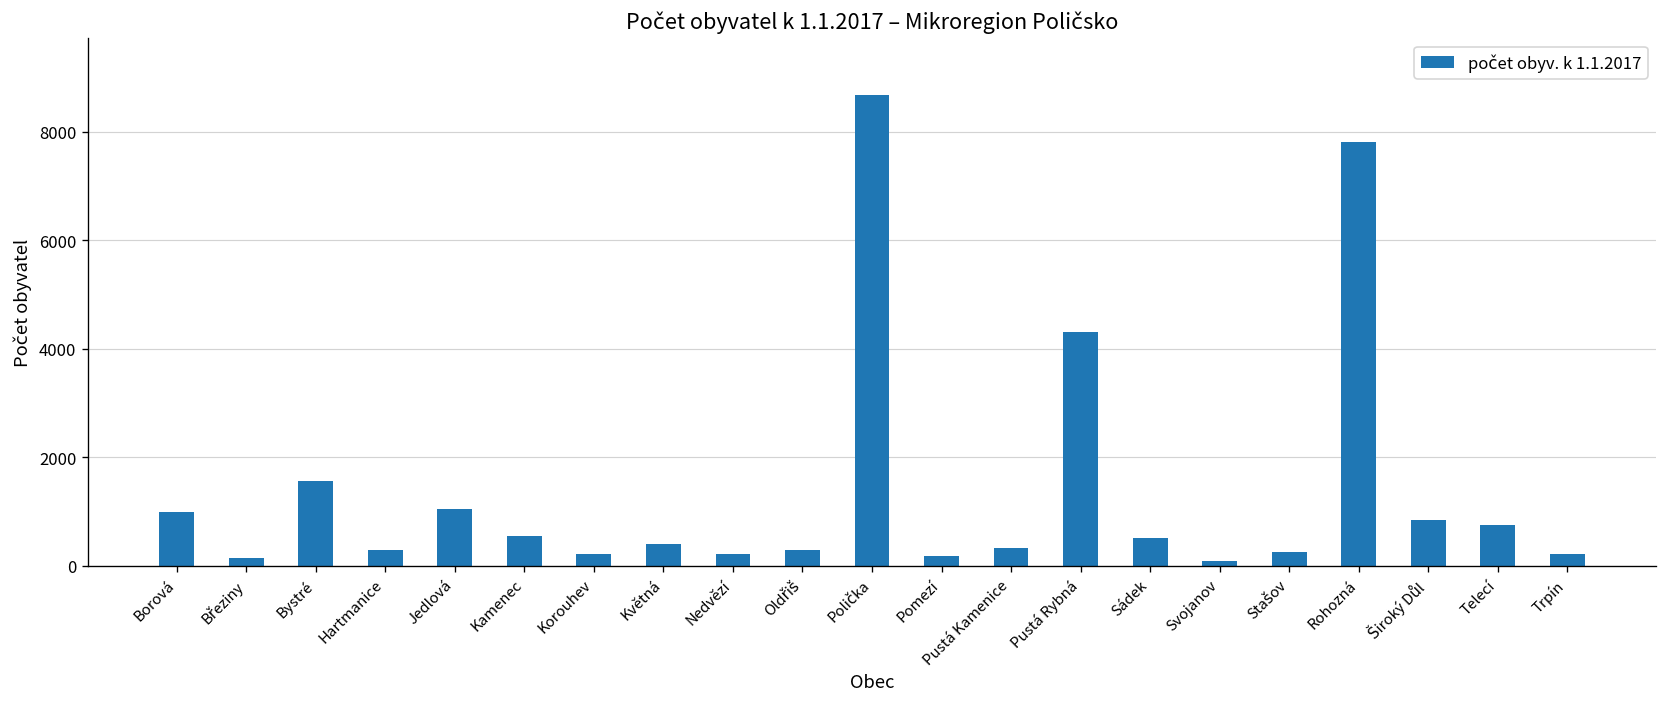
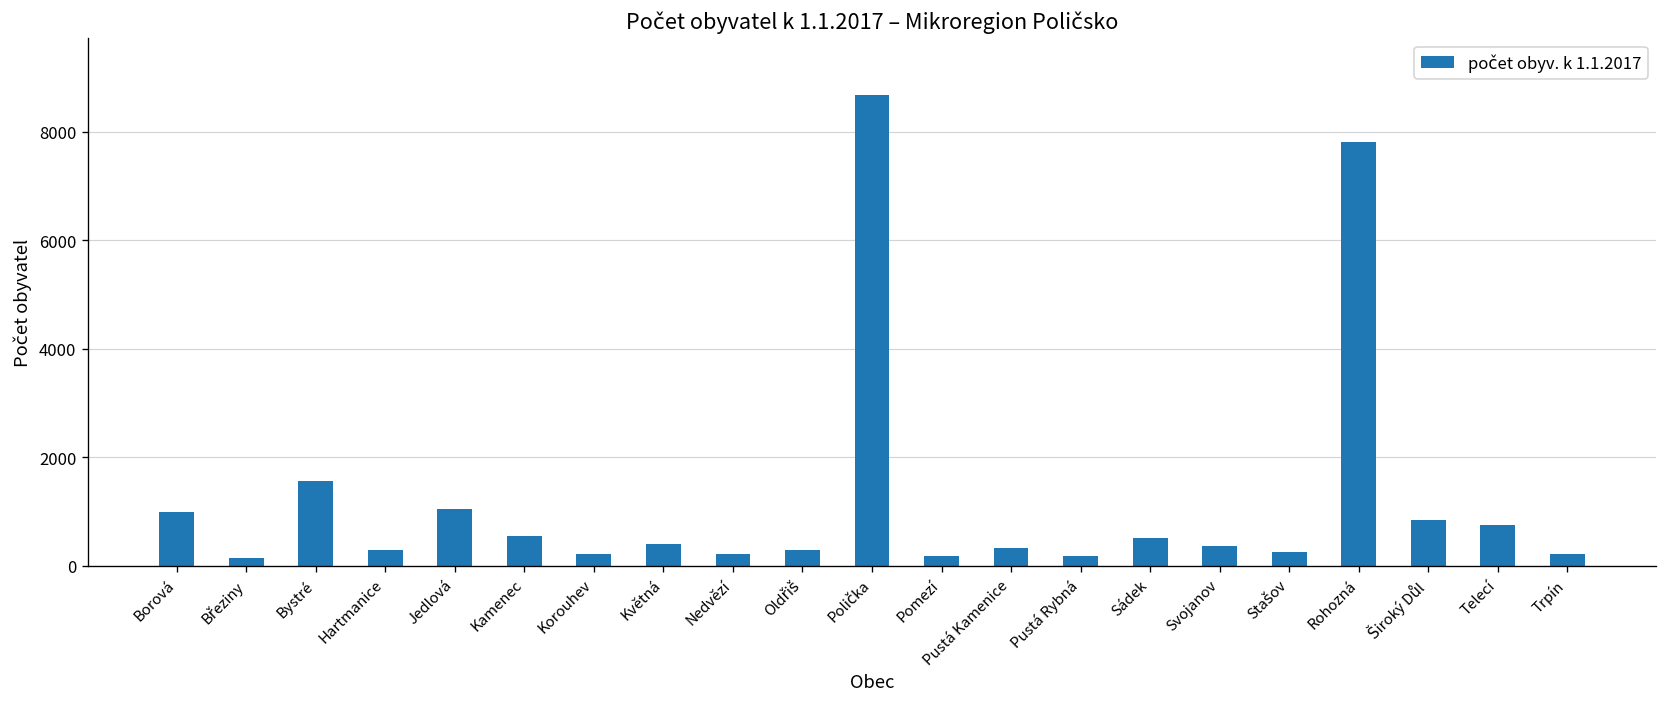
Pustá Rybná: 4300 -> 200
Svojanov: 100 -> 400
